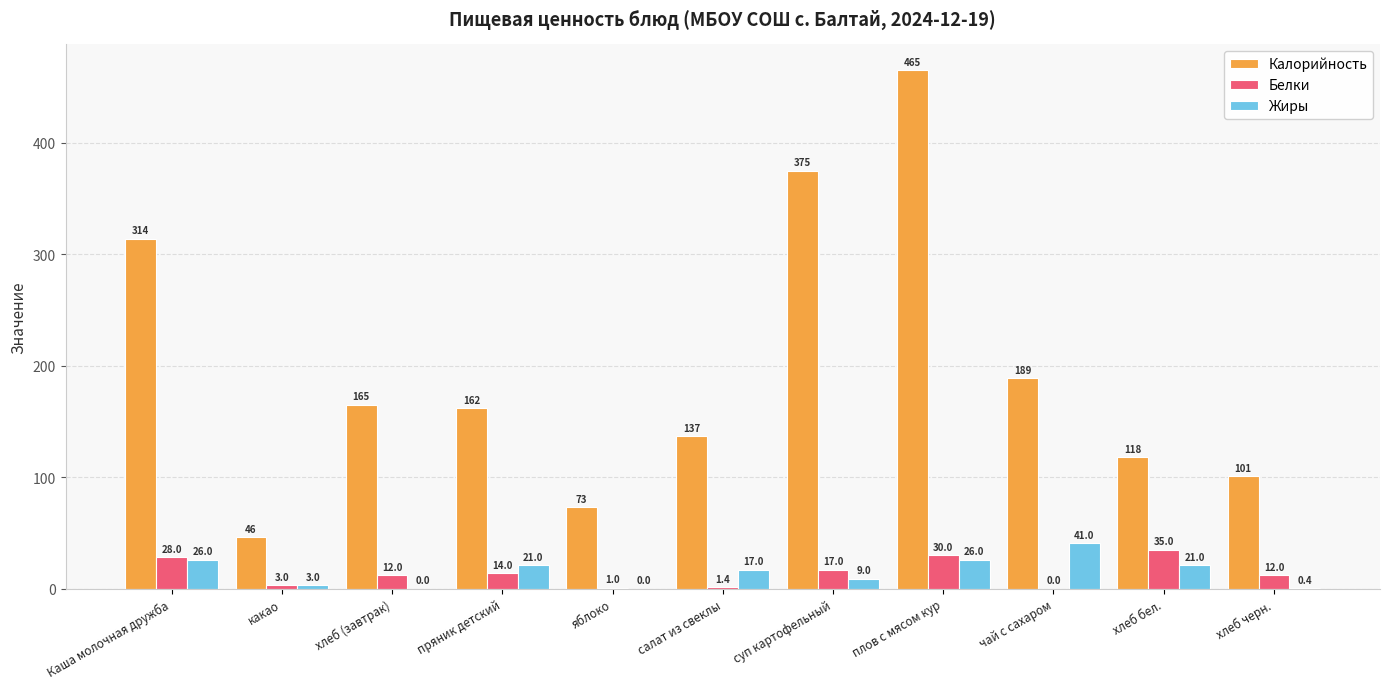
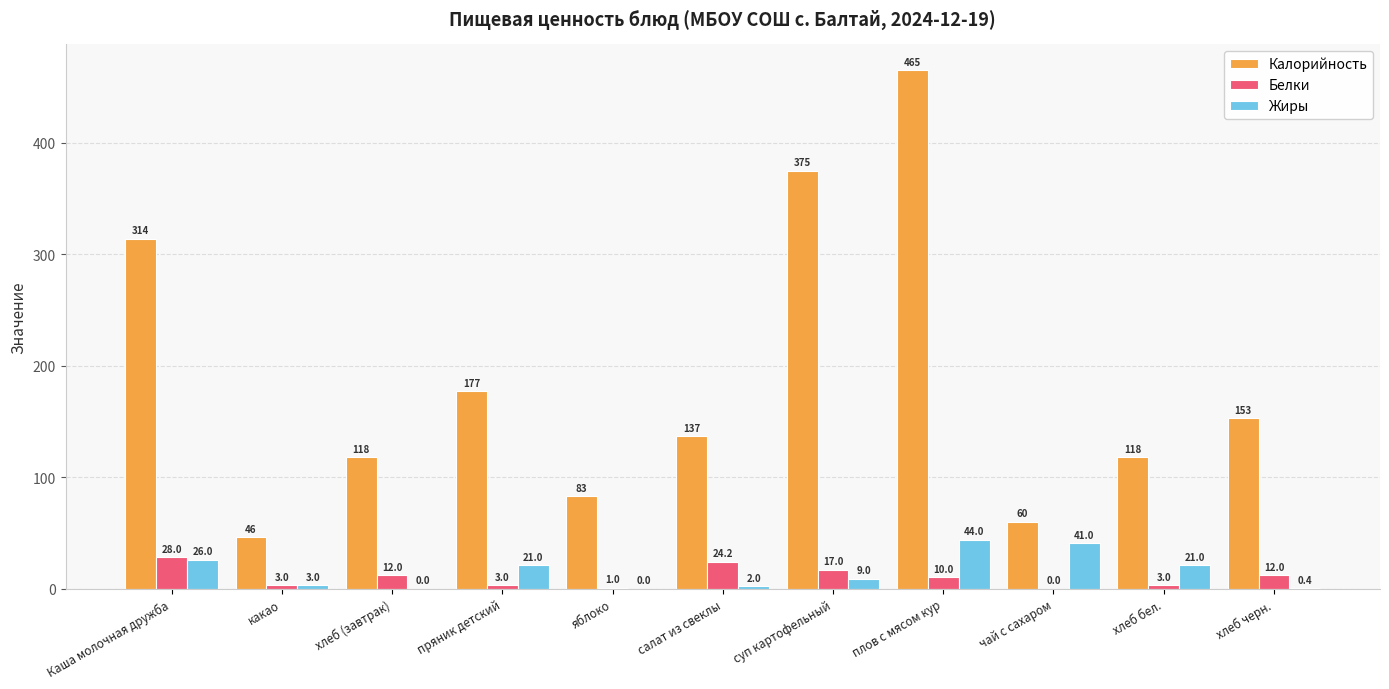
Калорийность, хлеб (завтрак): 165 -> 118
Калорийность, пряник детский: 162 -> 177
Белки, пряник детский: 14.0 -> 3.0
Калорийность, яблоко: 73 -> 83
Белки, салат из свеклы: 1.4 -> 24.2
Жиры, салат из свеклы: 17.0 -> 2.0
Белки, плов с мясом кур: 30.0 -> 10.0
Жиры, плов с мясом кур: 26.0 -> 44.0
Калорийность, чай с сахаром: 189 -> 60
Белки, хлеб бел.: 35.0 -> 3.0
Калорийность, хлеб черн.: 101 -> 153
